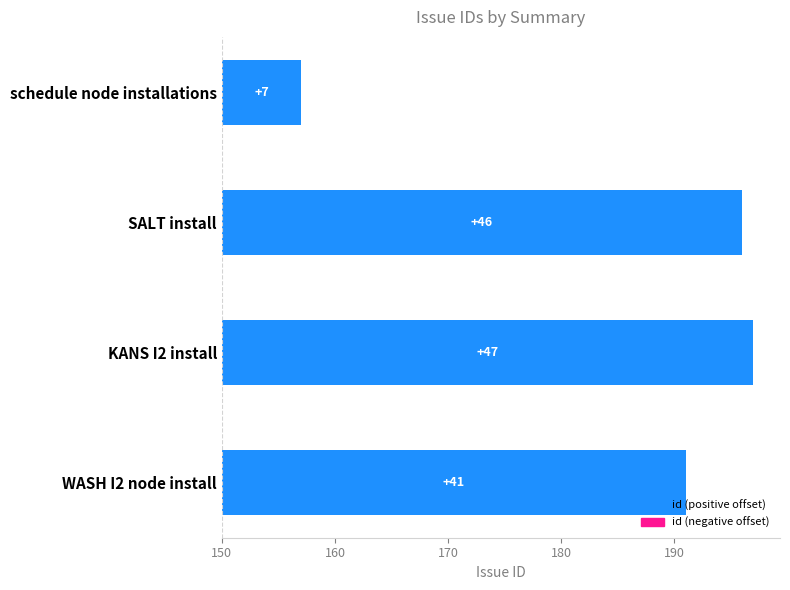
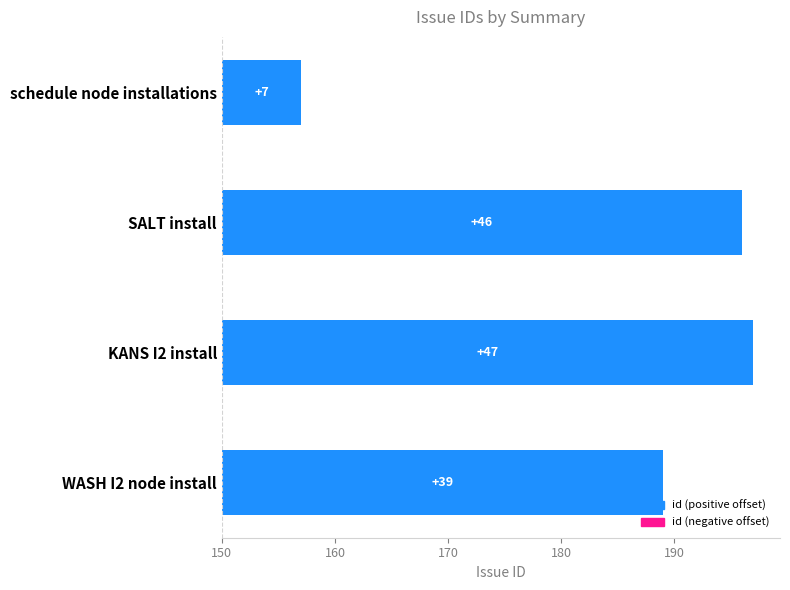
WASH I2 node install: +41 -> +39
